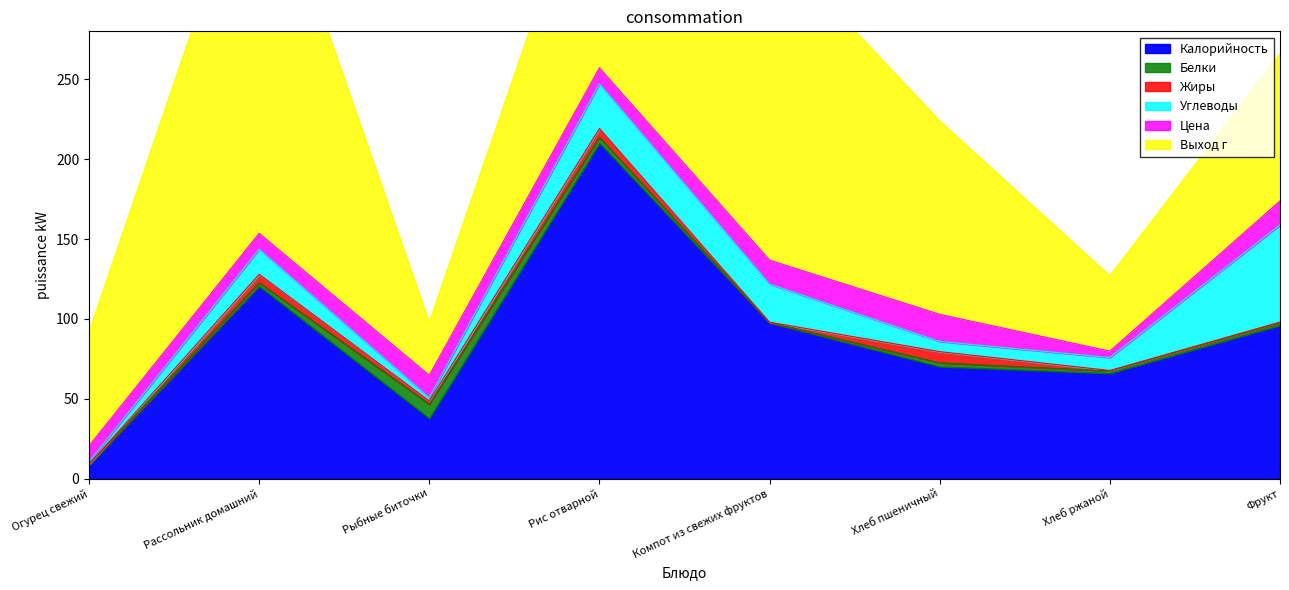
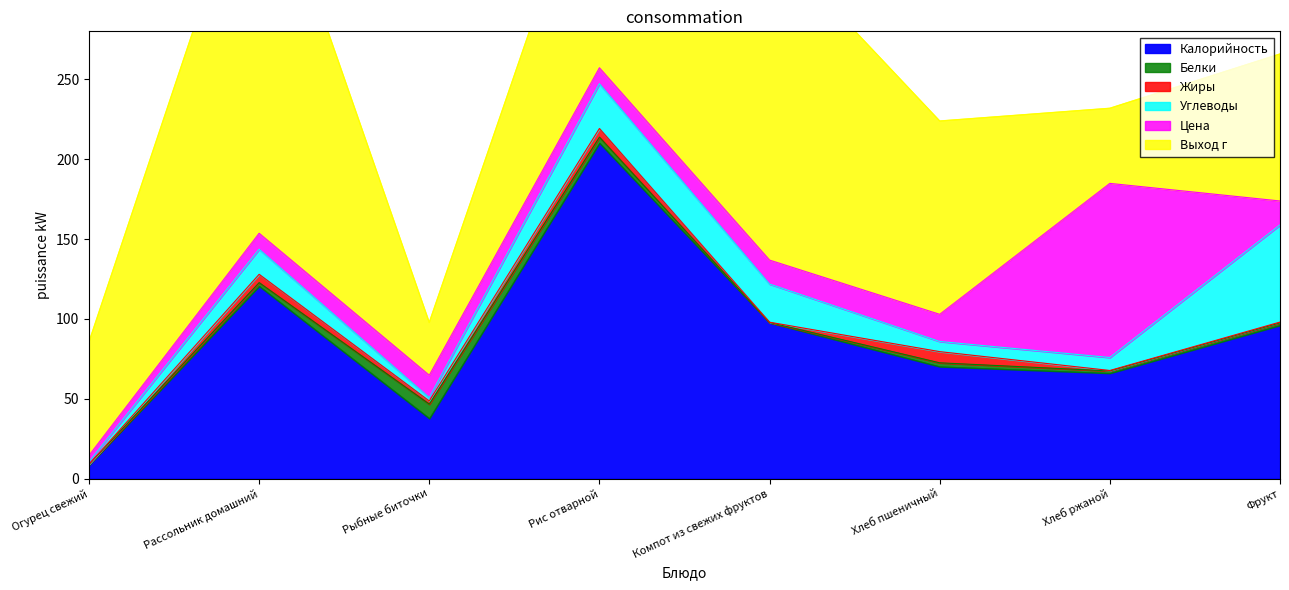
Цена, Огурец свежий: 10 -> 4
Цена, Хлеб ржаной: 4 -> 109
